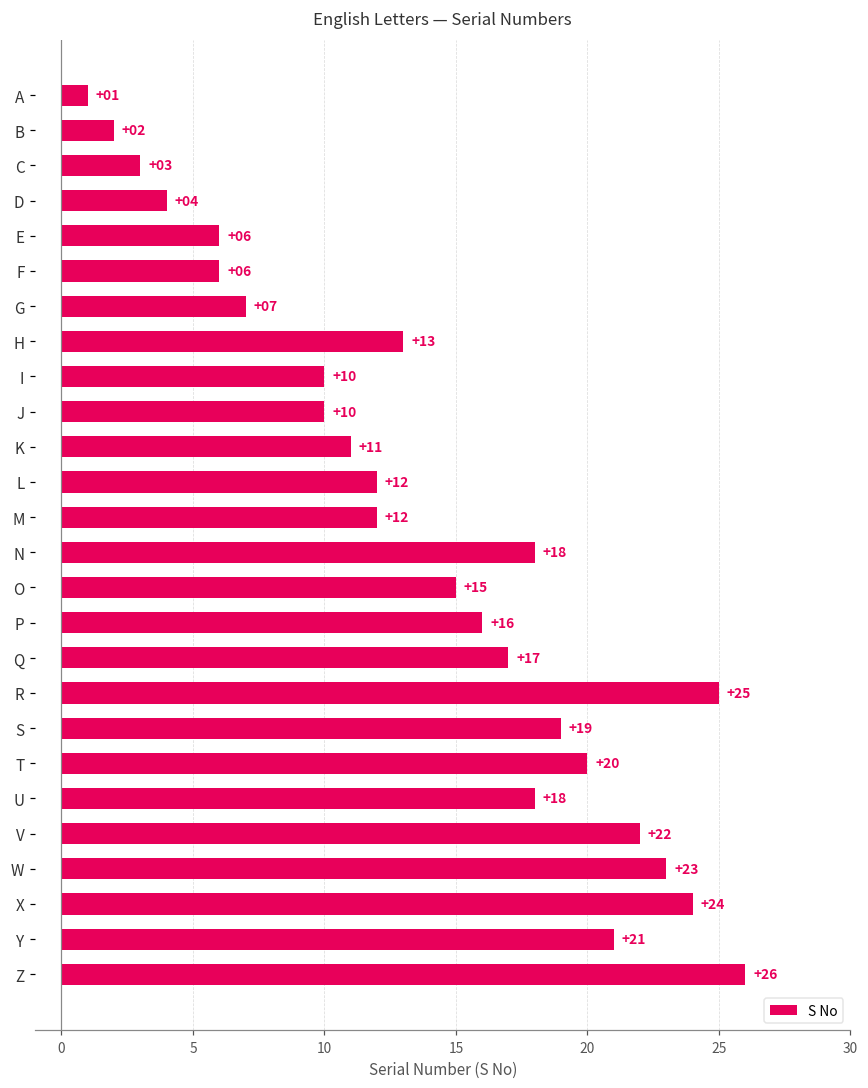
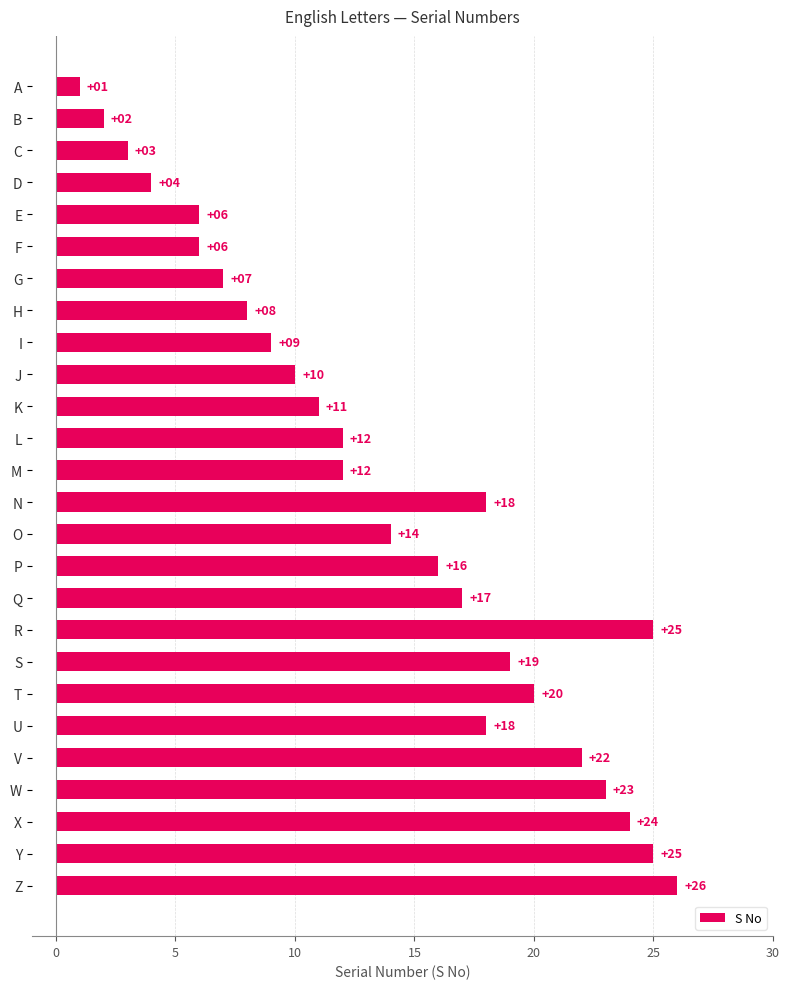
H: +13 -> +08
I: +10 -> +09
O: +15 -> +14
Y: +21 -> +25
